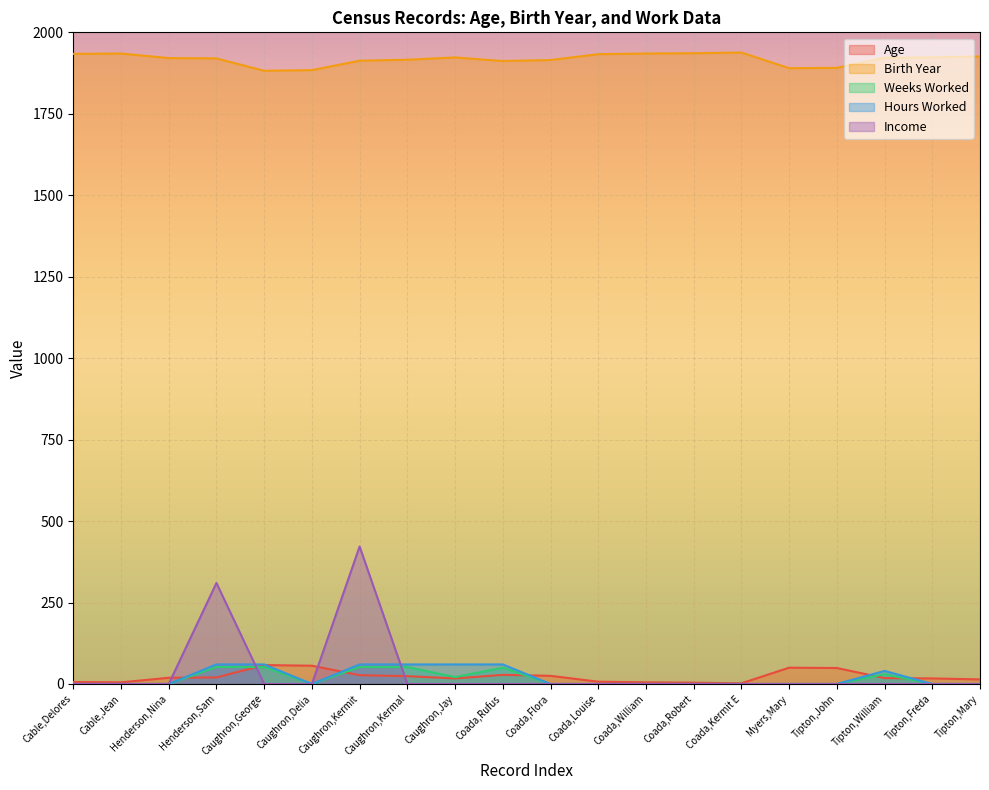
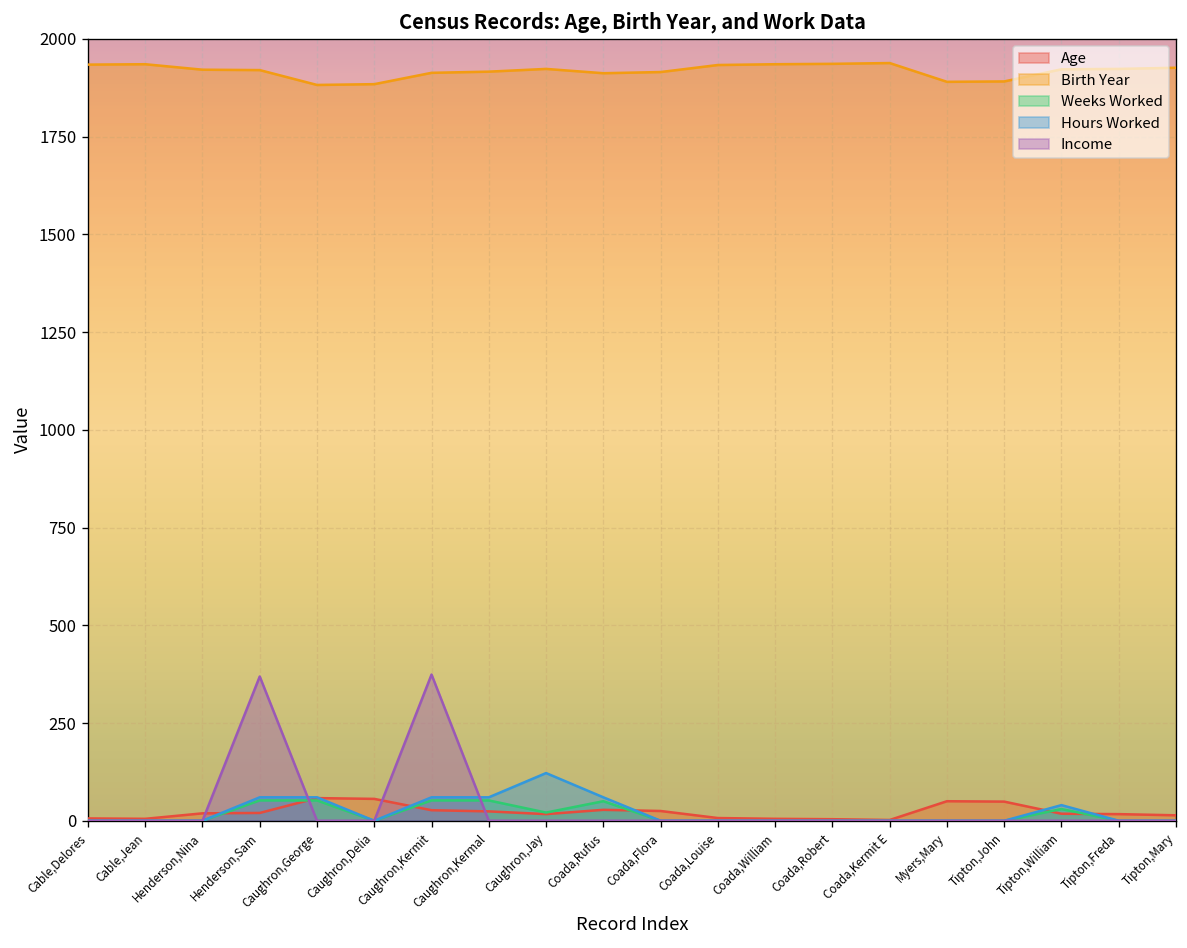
Income, Henderson,Sam: 310 -> 370
Income, Caughron,Kermit: 420 -> 370
Hours Worked, Caughron,Jay: 60 -> 120
